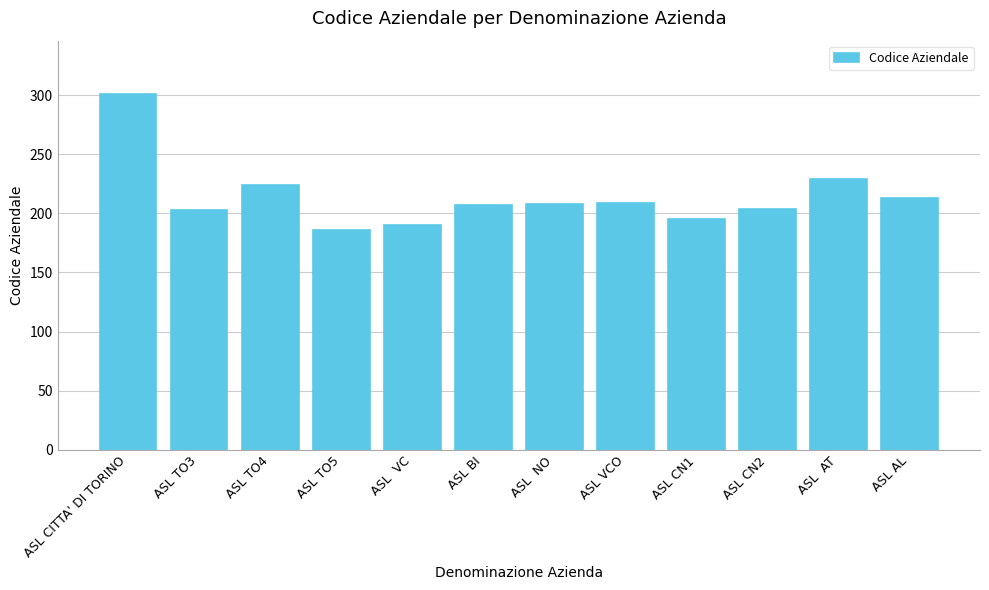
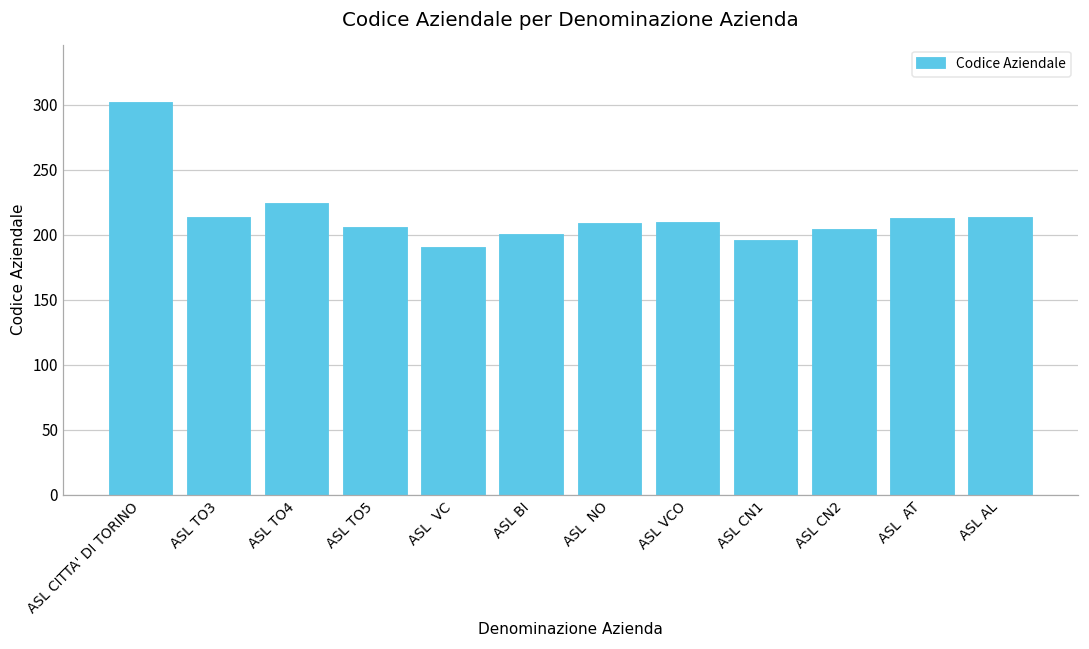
ASL TO3: 203 -> 213
ASL TO5: 186 -> 205
ASL BI: 207 -> 200
ASL AT: 229 -> 212
